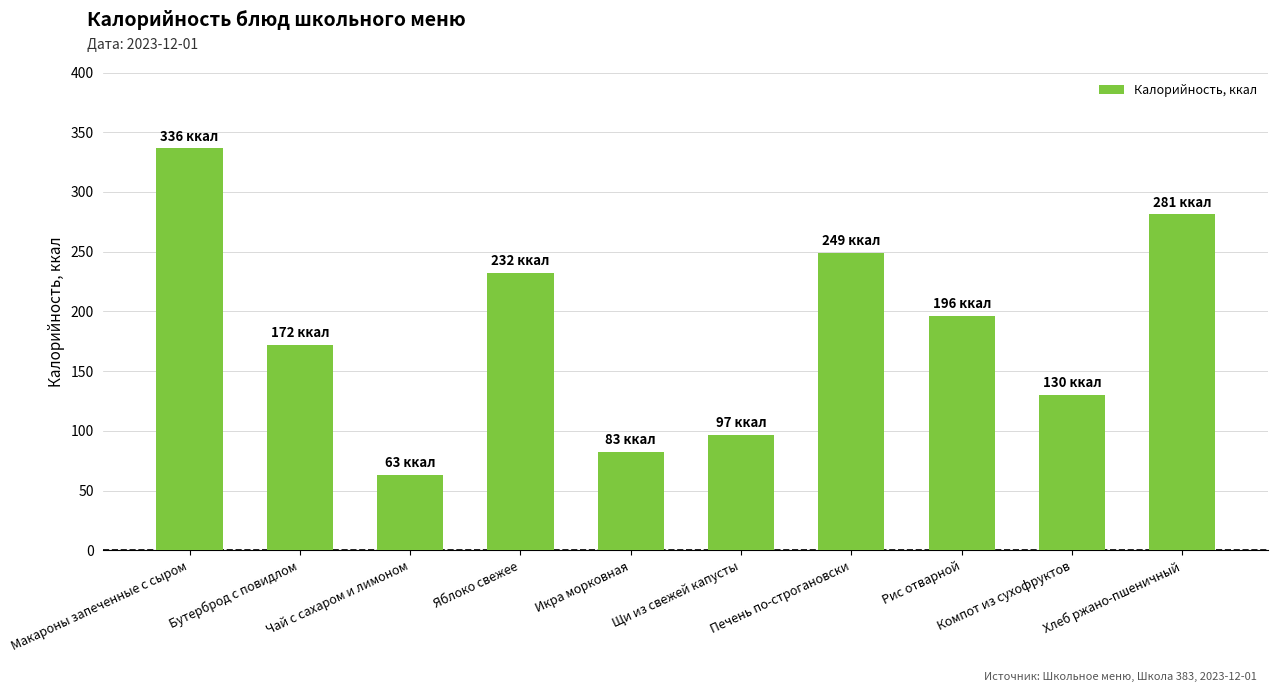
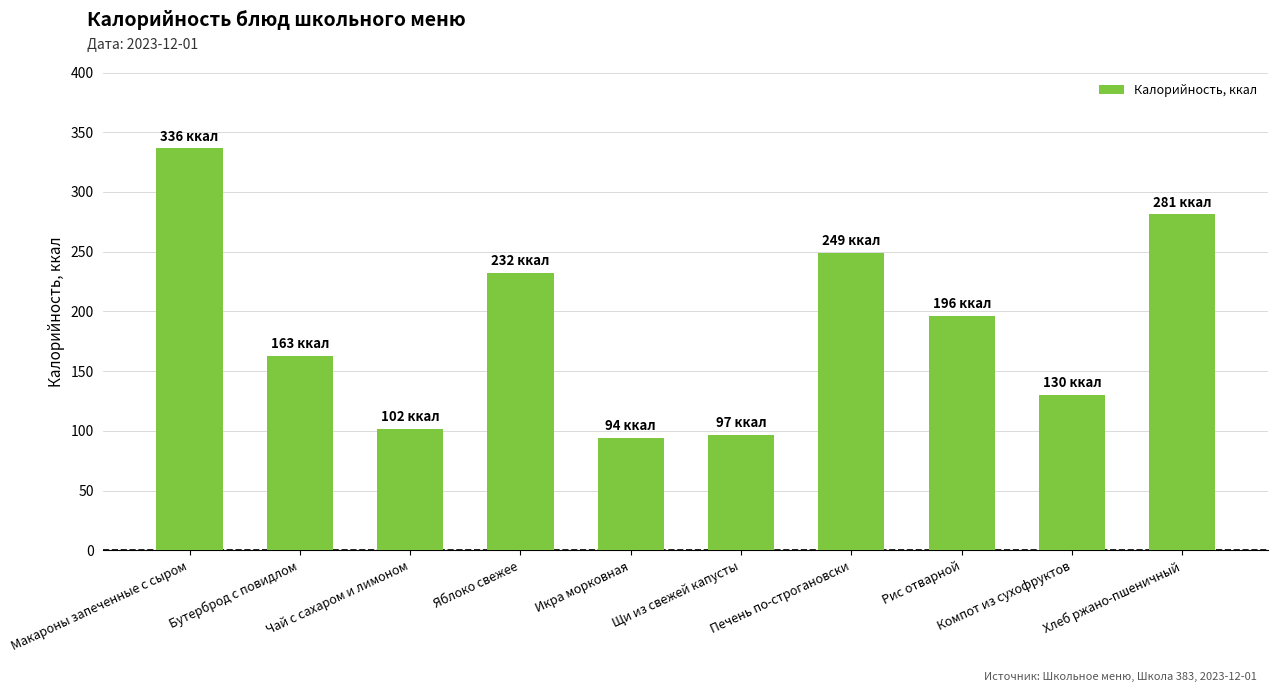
Бутерброд с повидлом: 172 -> 163
Чай с сахаром и лимоном: 63 -> 102
Икра морковная: 83 -> 94
